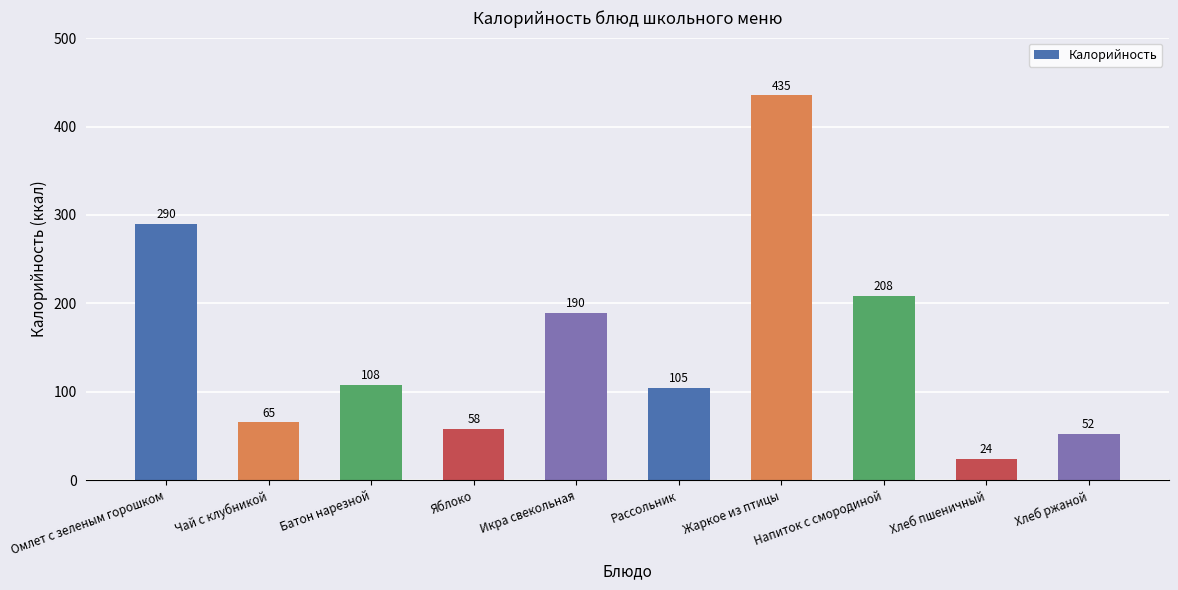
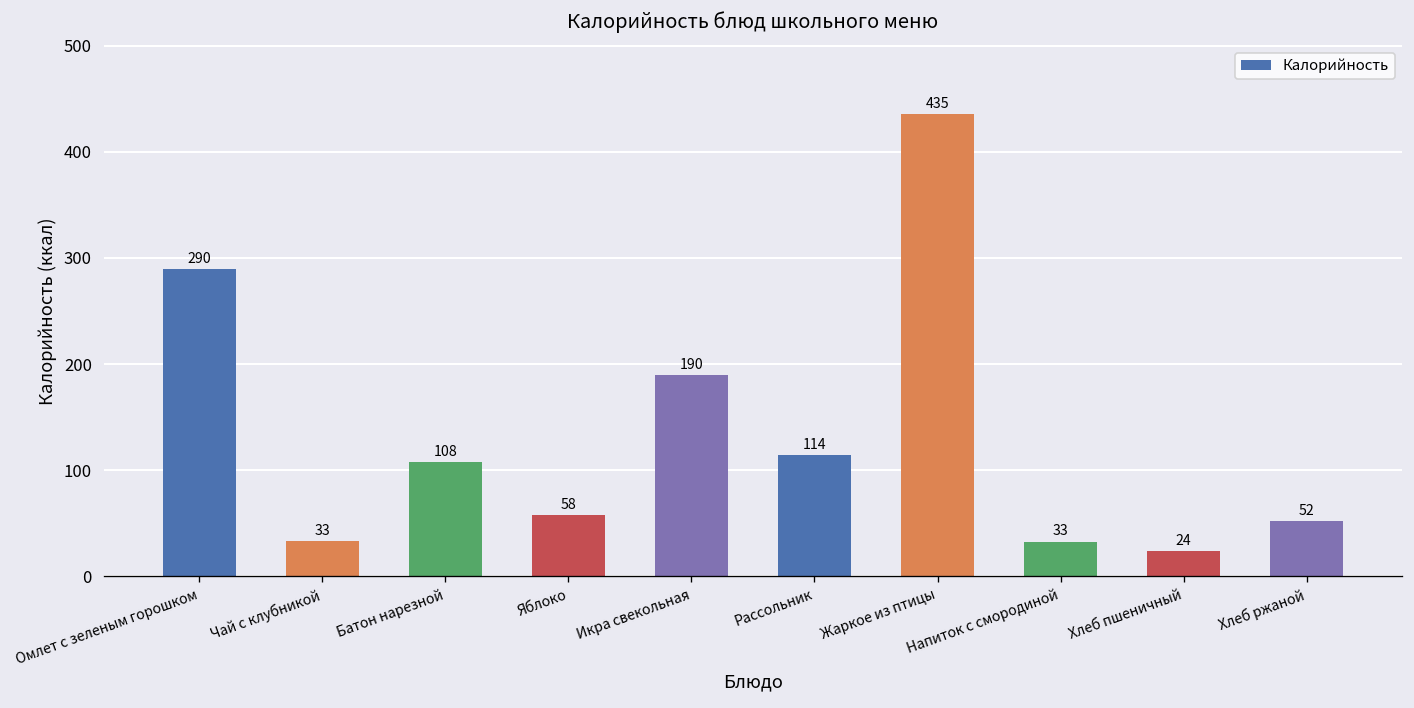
Чай с клубникой: 65 -> 33
Рассольник: 105 -> 114
Напиток с смородиной: 208 -> 33
